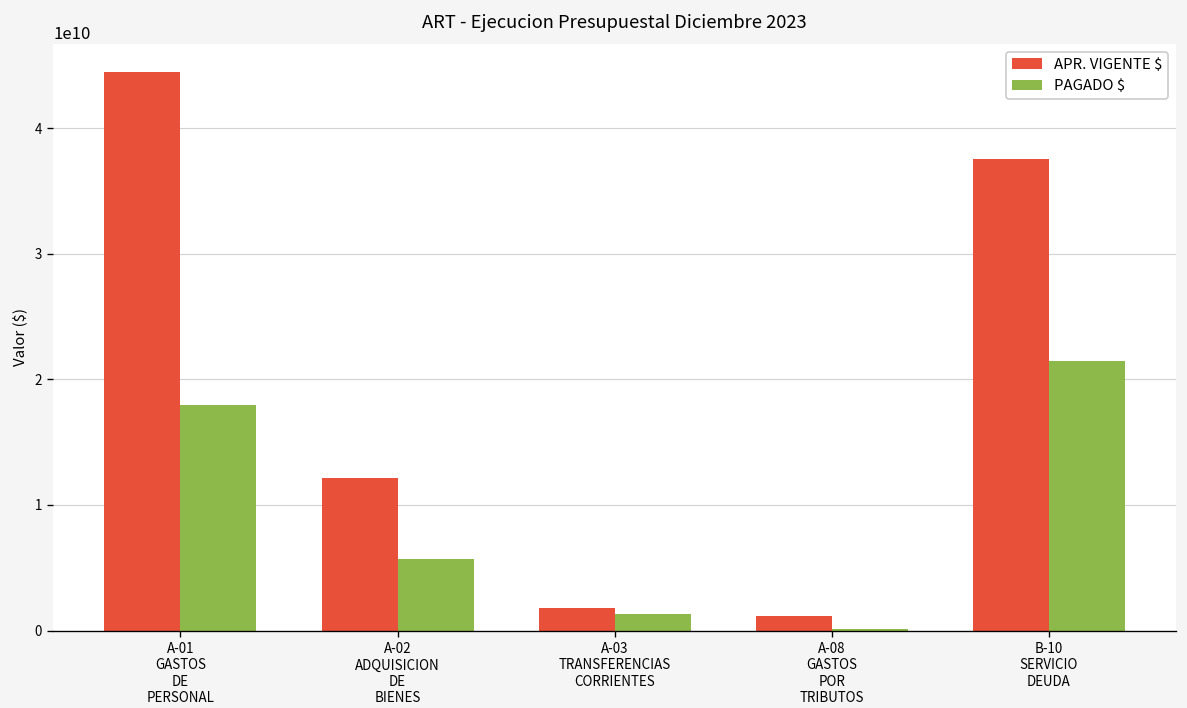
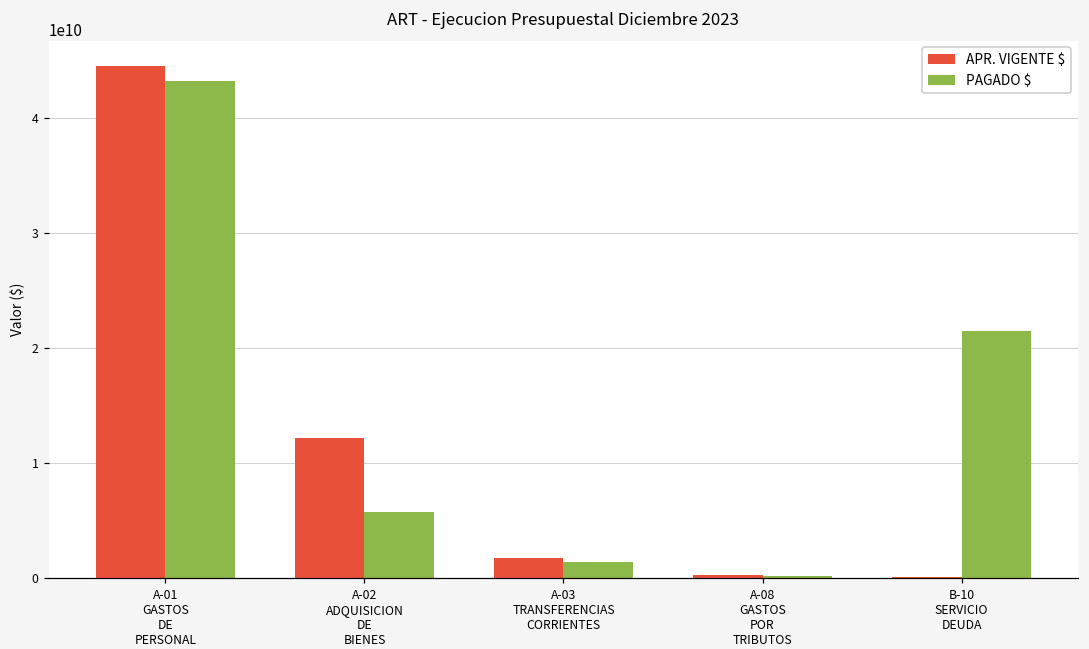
PAGADO $, A-01 GASTOS DE PERSONAL: 18000000000 -> 43200000000
APR. VIGENTE $, A-08 GASTOS POR TRIBUTOS: 1100000000 -> 300000000
APR. VIGENTE $, B-10 SERVICIO DEUDA: 37500000000 -> 100000000
